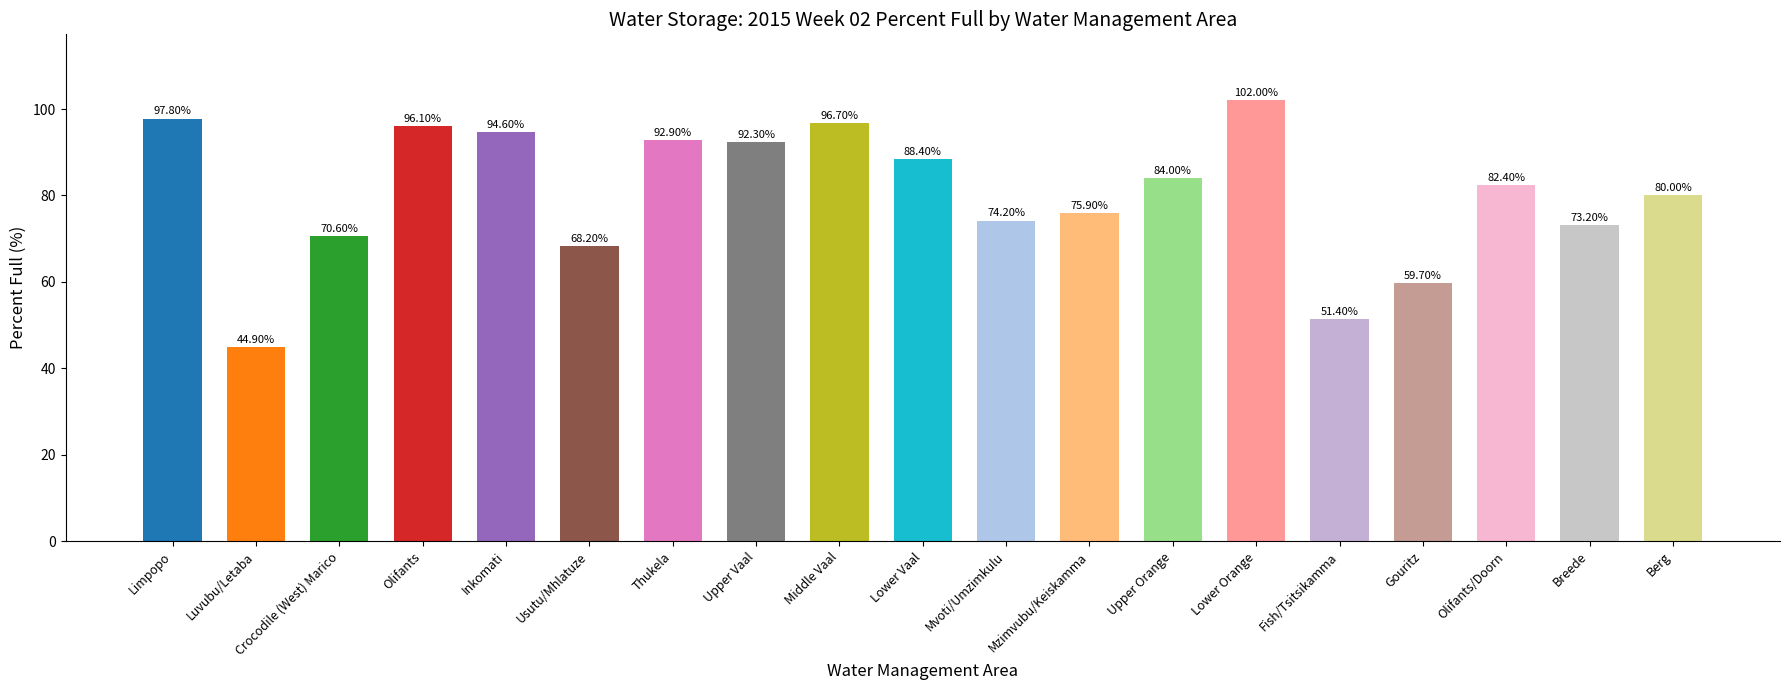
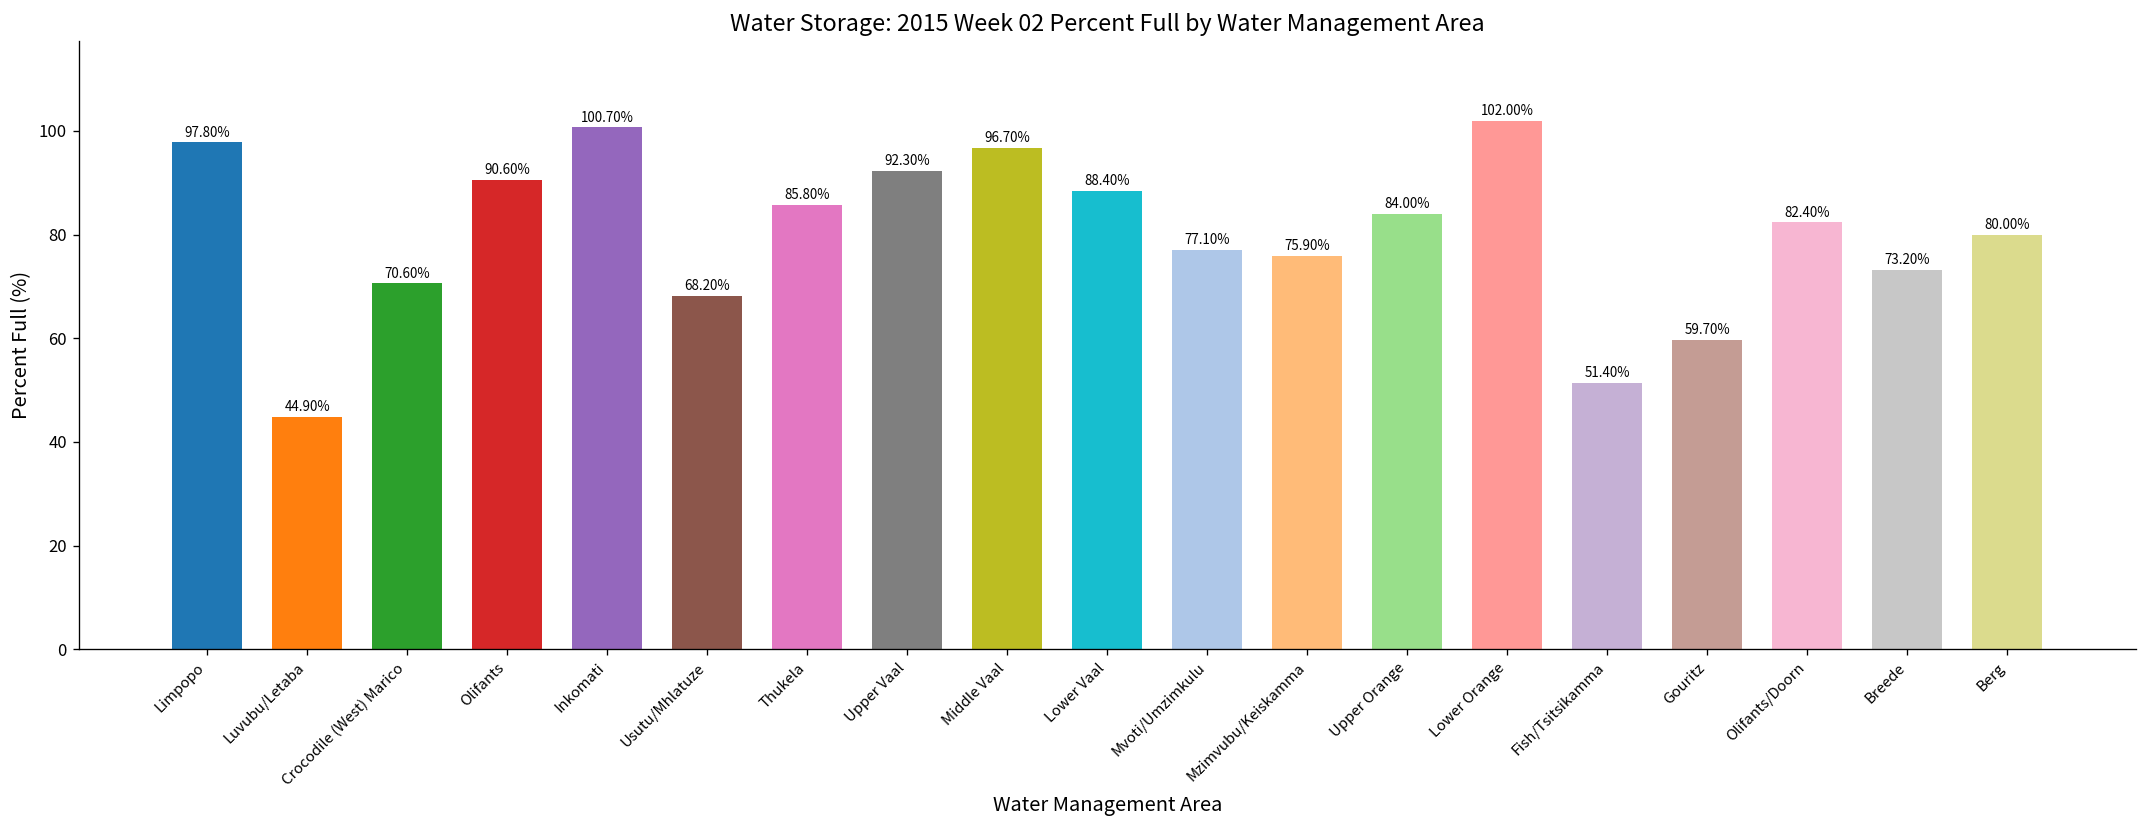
Olifants: 96.10% -> 90.60%
Inkomati: 94.60% -> 100.70%
Thukela: 92.90% -> 85.80%
Mvoti/Umzimkulu: 74.20% -> 77.10%
